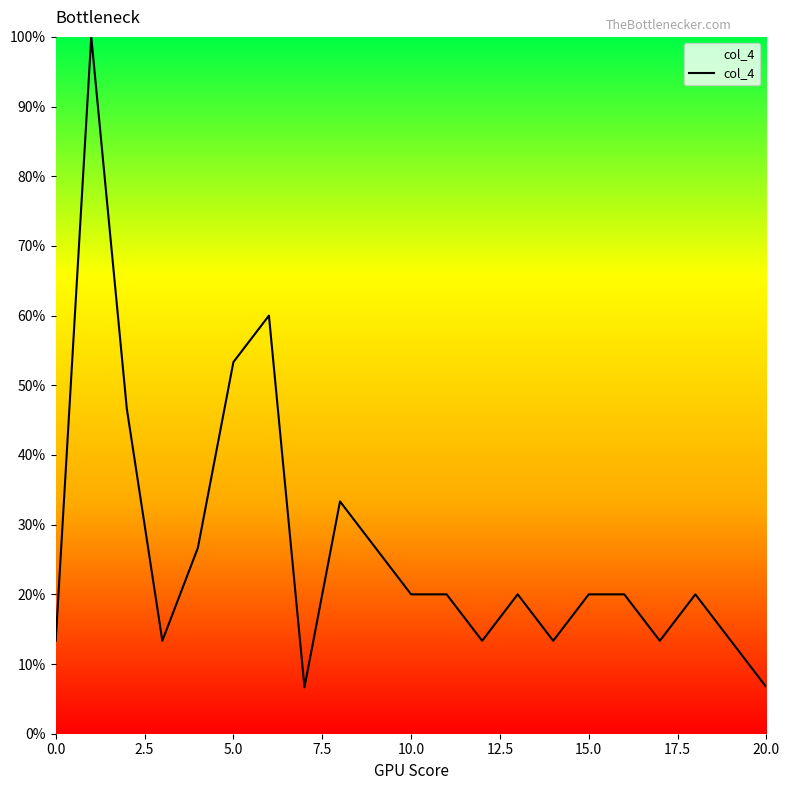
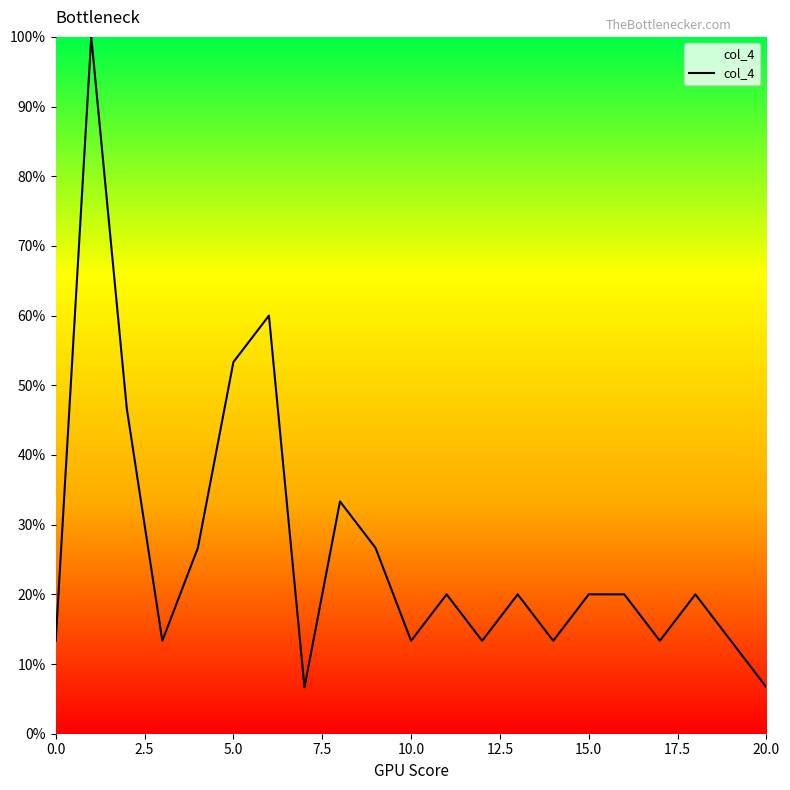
10.0: 20% -> 13%
